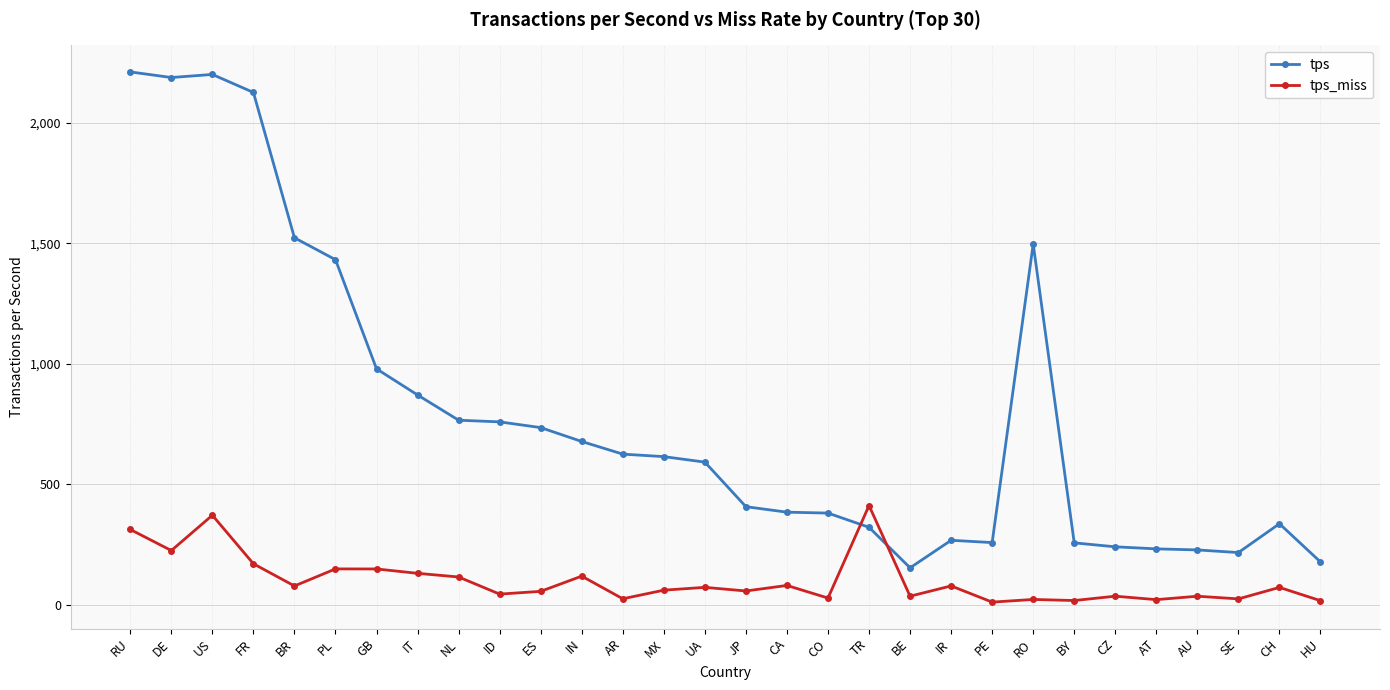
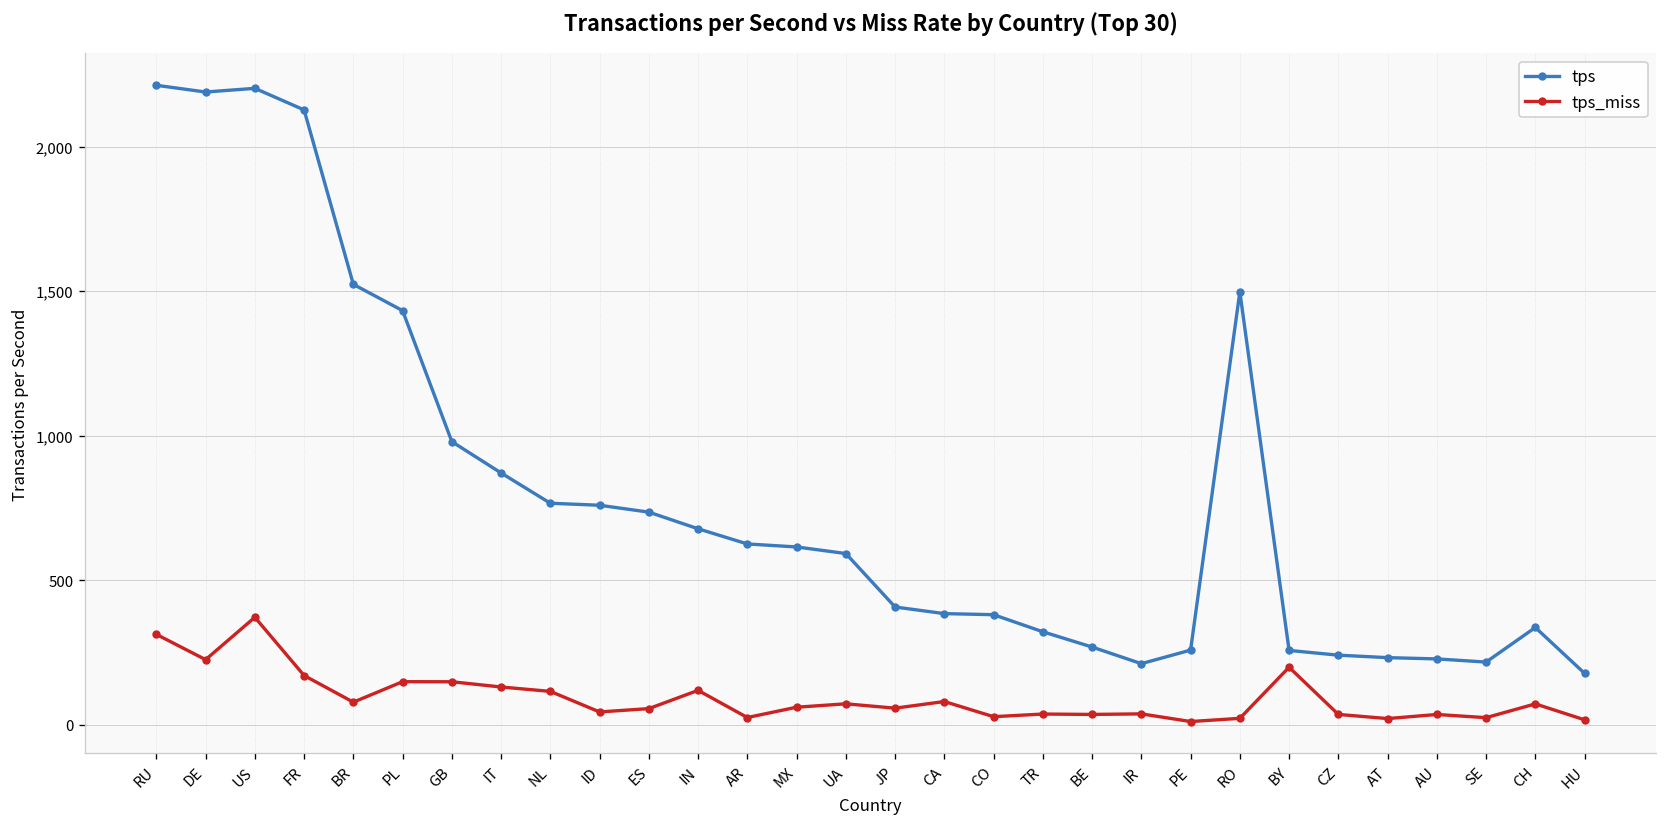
tps_miss, TR: 410 -> 40
tps, BE: 150 -> 270
tps, IR: 270 -> 210
tps_miss, IR: 80 -> 40
tps_miss, BY: 20 -> 200
